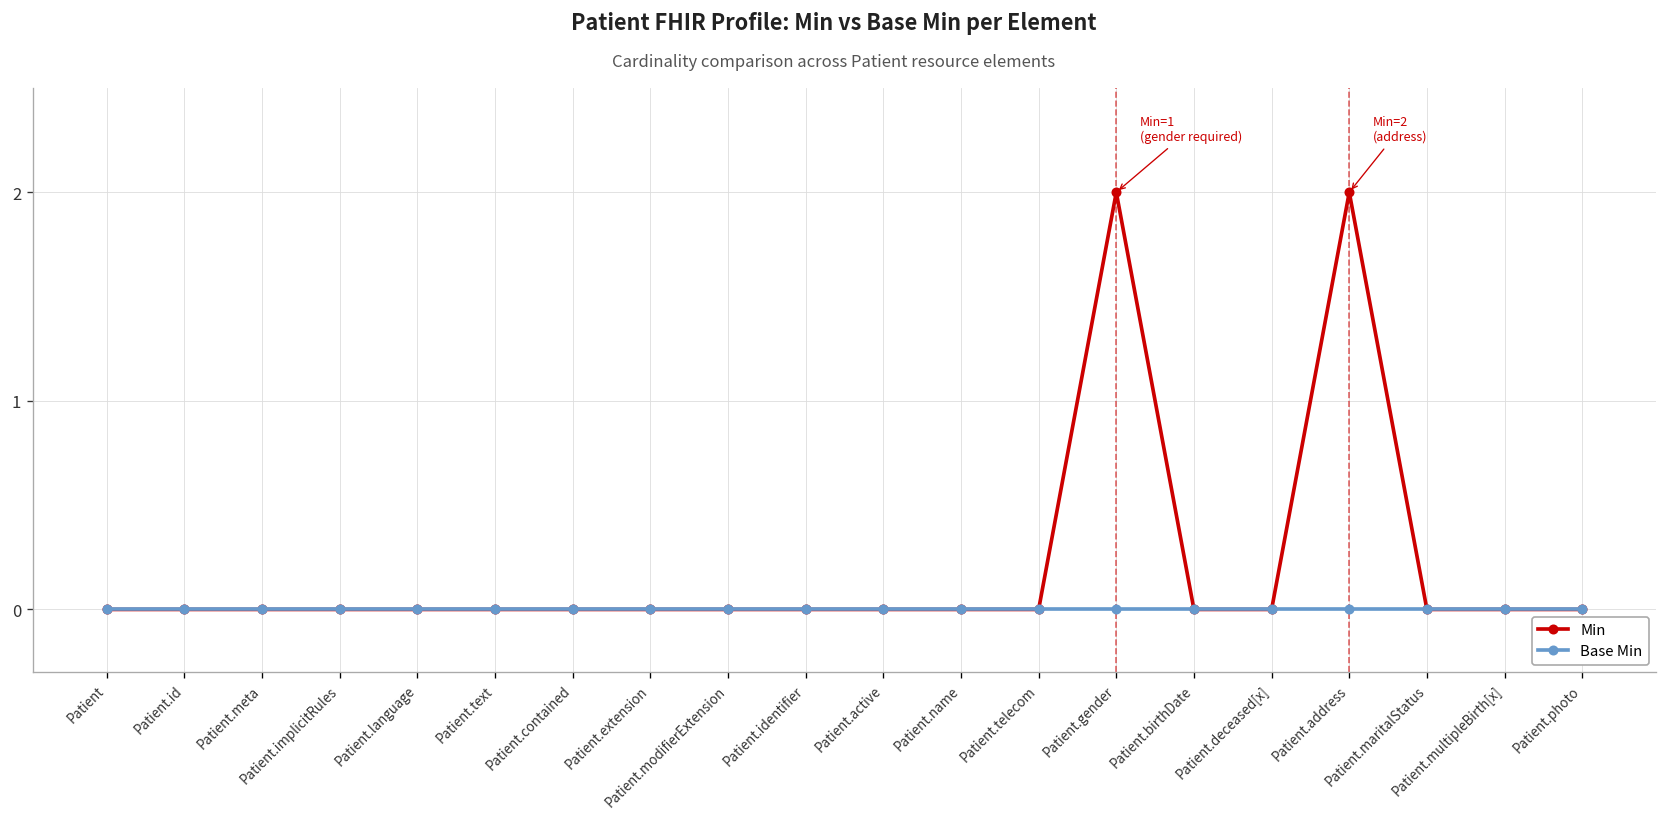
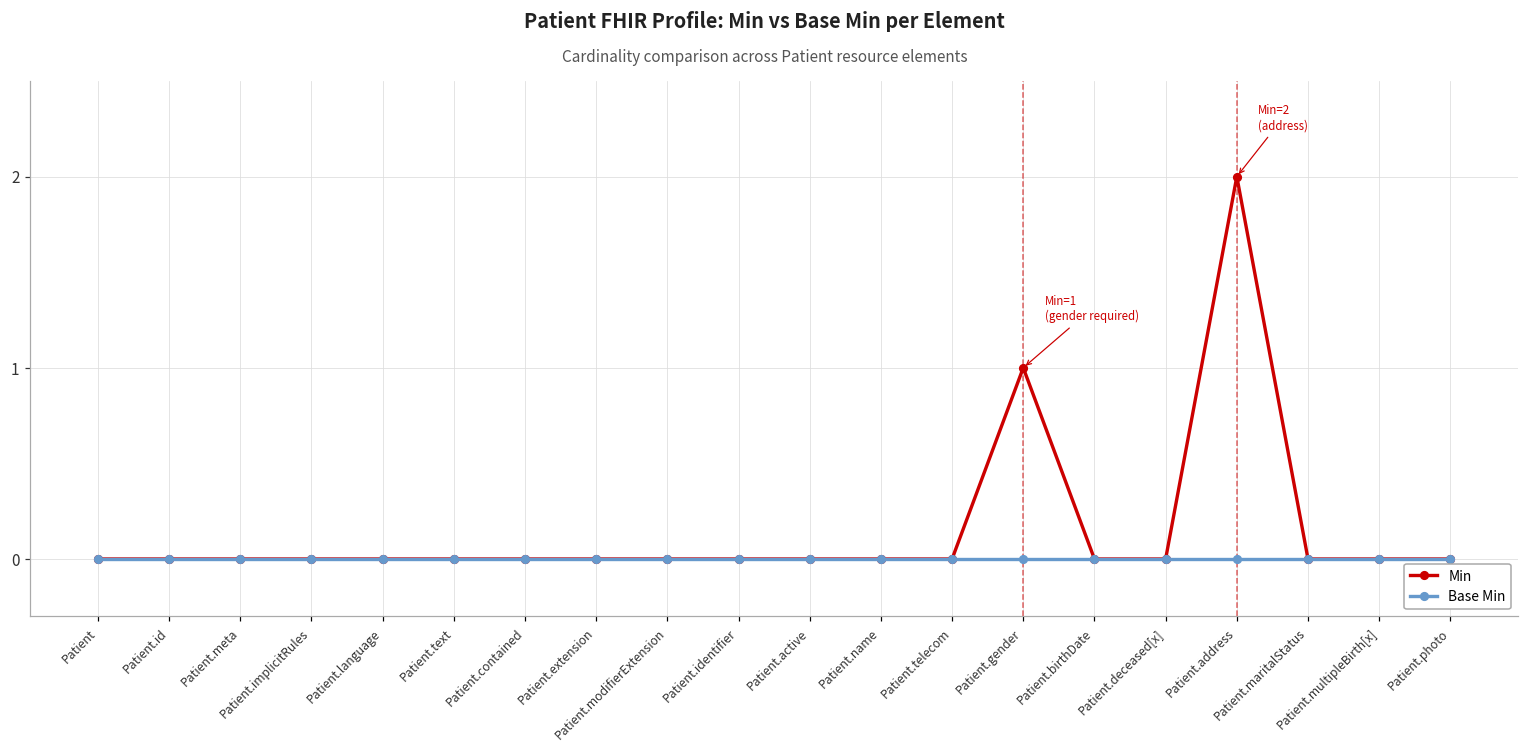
Min, Patient.gender: 2 -> 1
